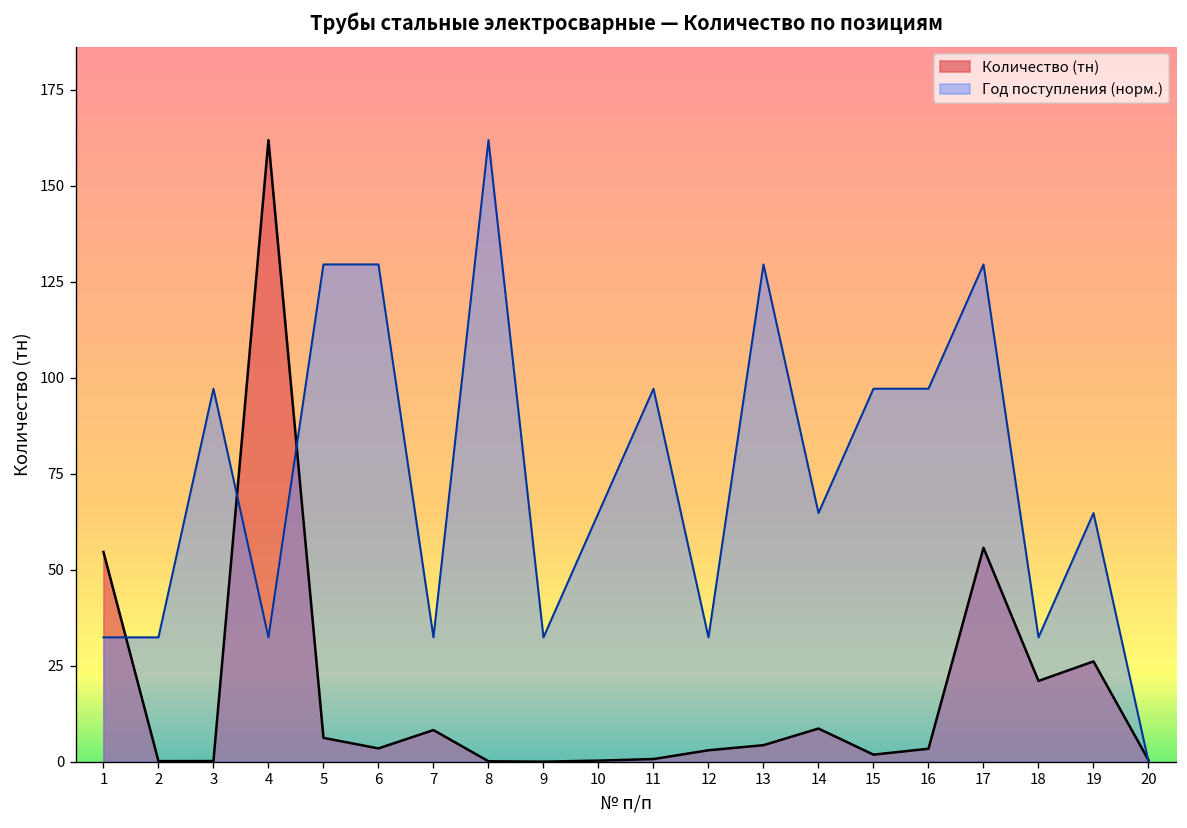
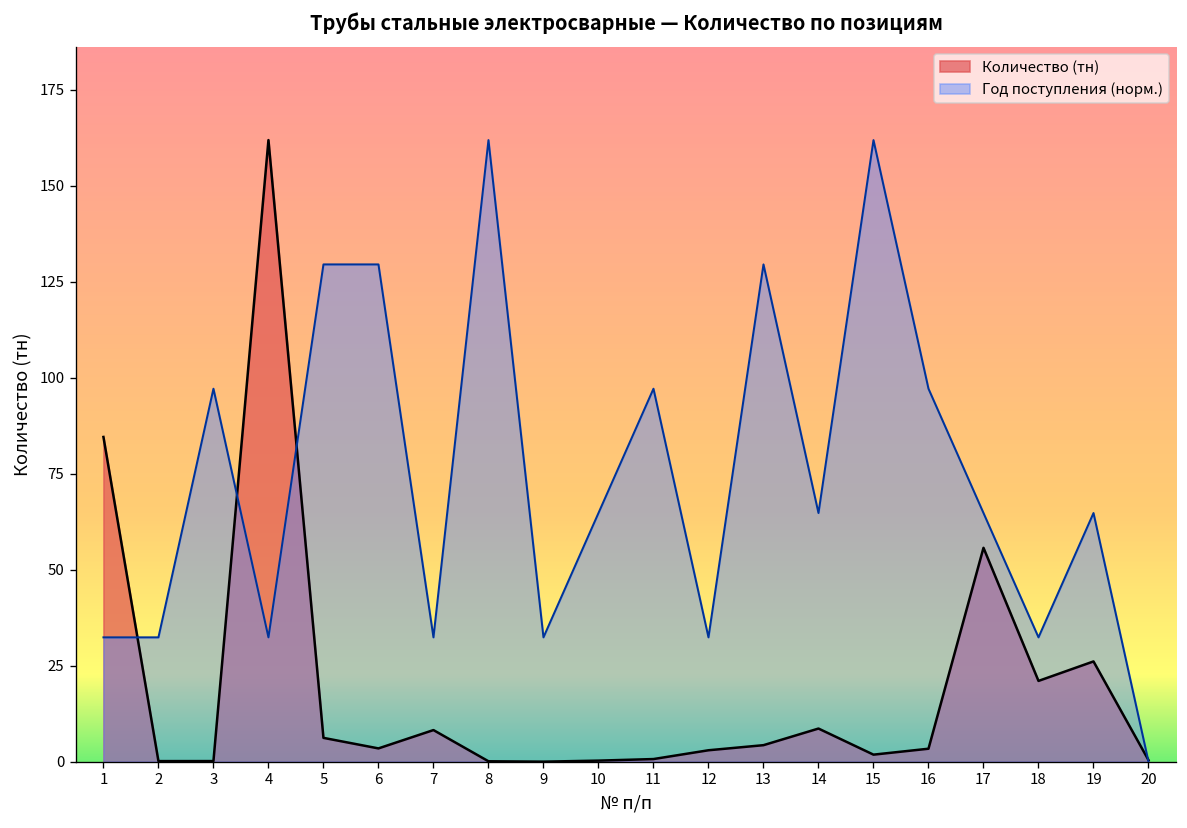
Количество (тн), 1: 55 -> 85
Год поступления (норм.), 15: 97 -> 162
Год поступления (норм.), 17: 129 -> 65
